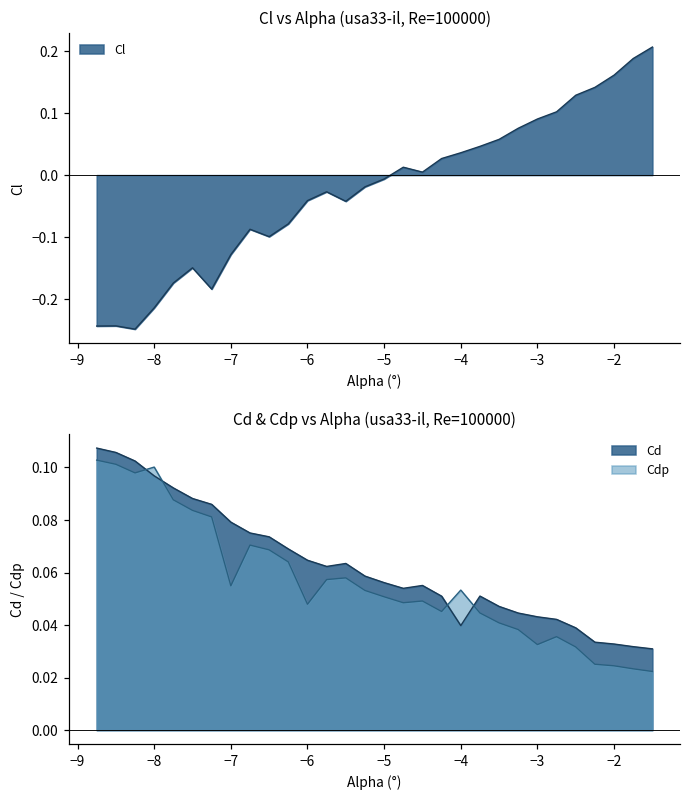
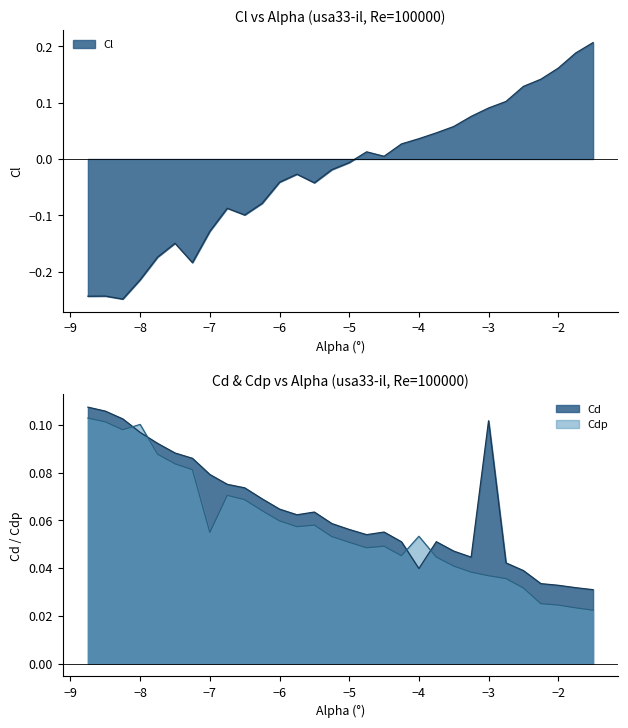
Cd & Cdp vs Alpha (usa33-il, Re=100000), Cdp, −6: 0.048 -> 0.060
Cd & Cdp vs Alpha (usa33-il, Re=100000), Cd, −3: 0.043 -> 0.102
Cd & Cdp vs Alpha (usa33-il, Re=100000), Cdp, −3: 0.033 -> 0.037
